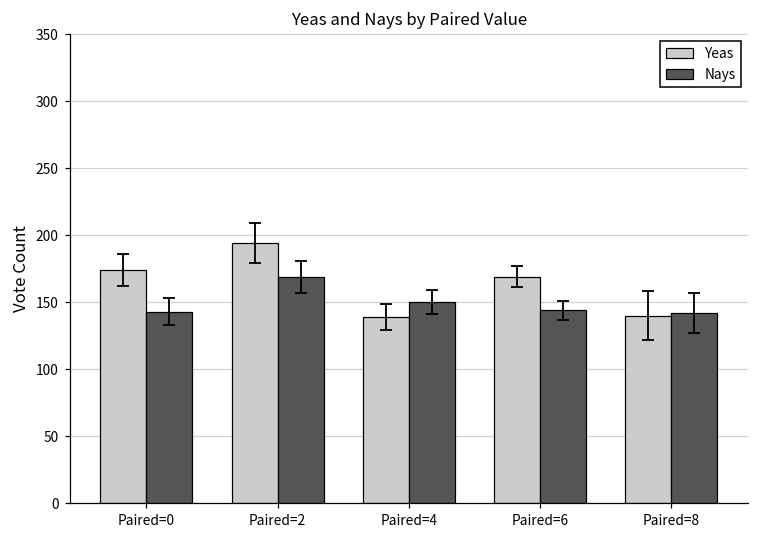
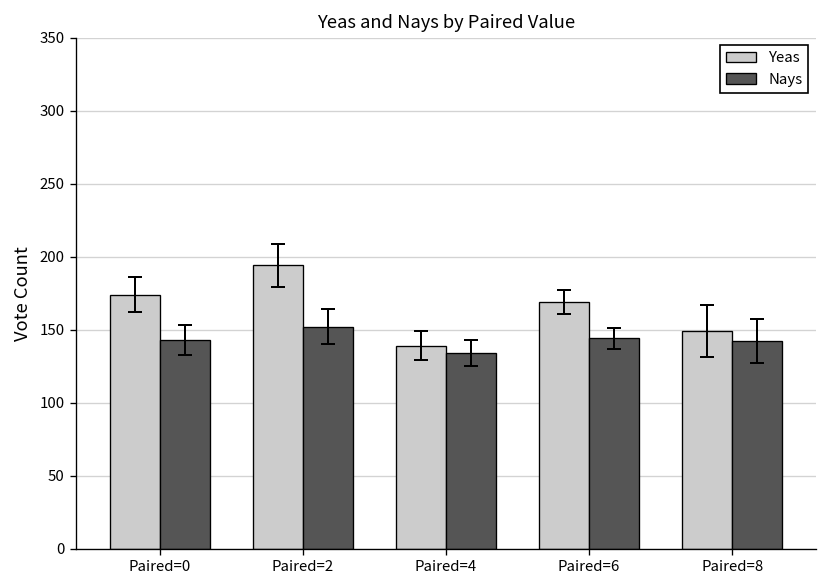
Nays, Paired=2: 169 -> 152
Nays, Paired=4: 150 -> 134
Yeas, Paired=8: 140 -> 149
